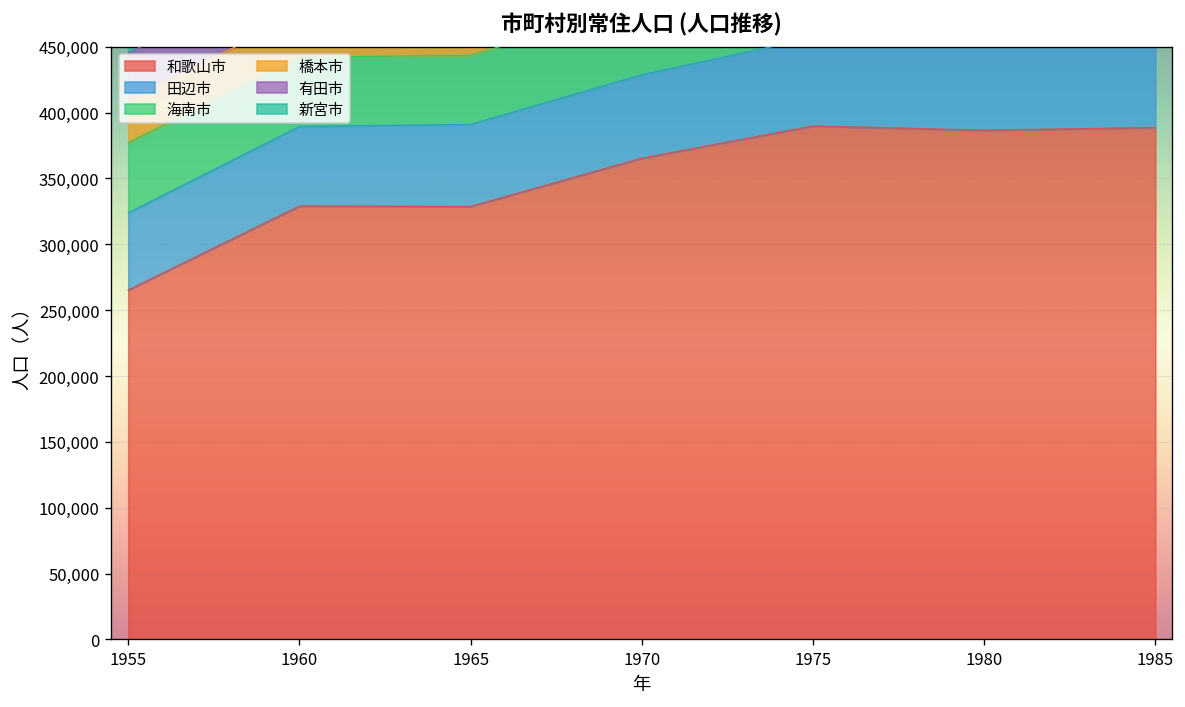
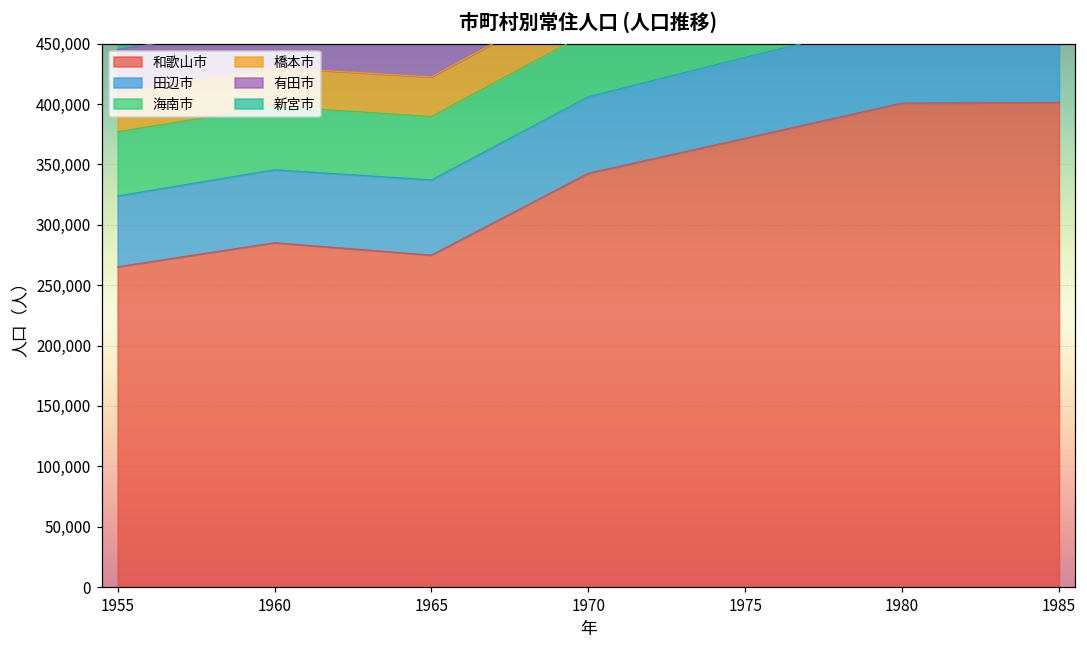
和歌山市, 1960: 329,000 -> 285,000
和歌山市, 1965: 329,000 -> 275,000
和歌山市, 1970: 365,000 -> 343,000
和歌山市, 1975: 390,000 -> 372,000
和歌山市, 1980: 387,000 -> 401,000
和歌山市, 1985: 389,000 -> 401,000
